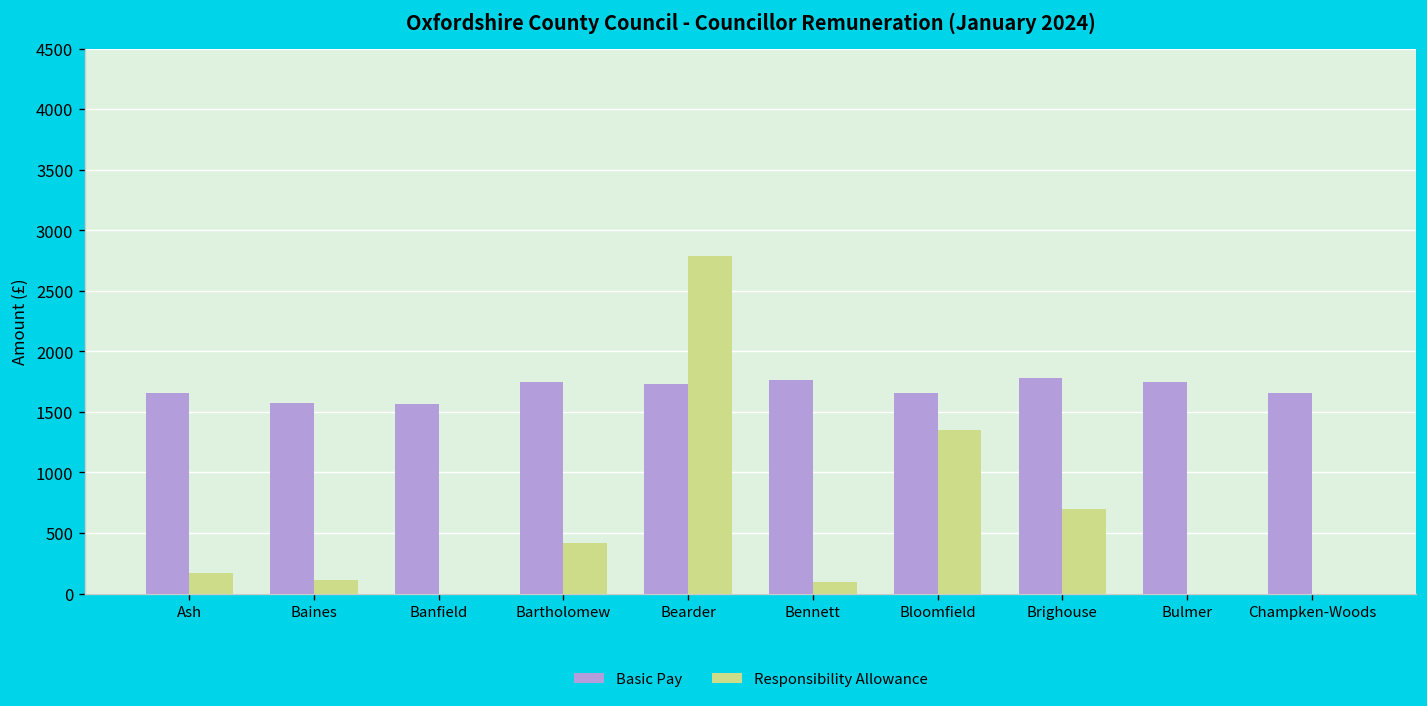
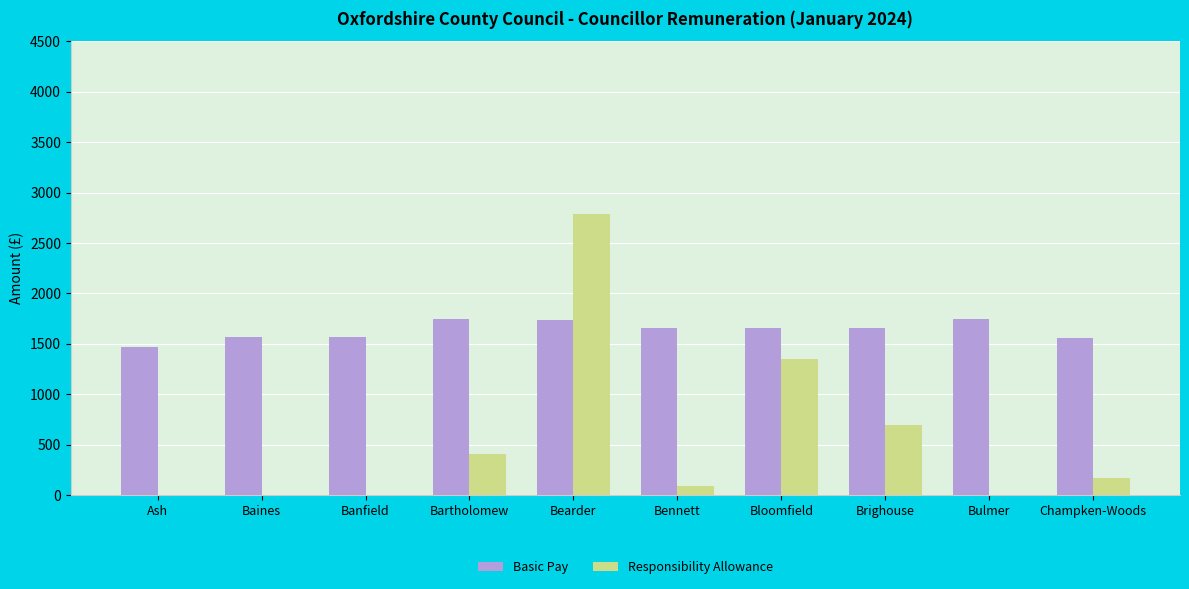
Basic Pay, Ash: 1650 -> 1470
Responsibility Allowance, Ash: 170 -> 0
Responsibility Allowance, Baines: 110 -> 0
Basic Pay, Bennett: 1770 -> 1650
Basic Pay, Brighouse: 1780 -> 1650
Basic Pay, Champken-Woods: 1650 -> 1560
Responsibility Allowance, Champken-Woods: 0 -> 170
